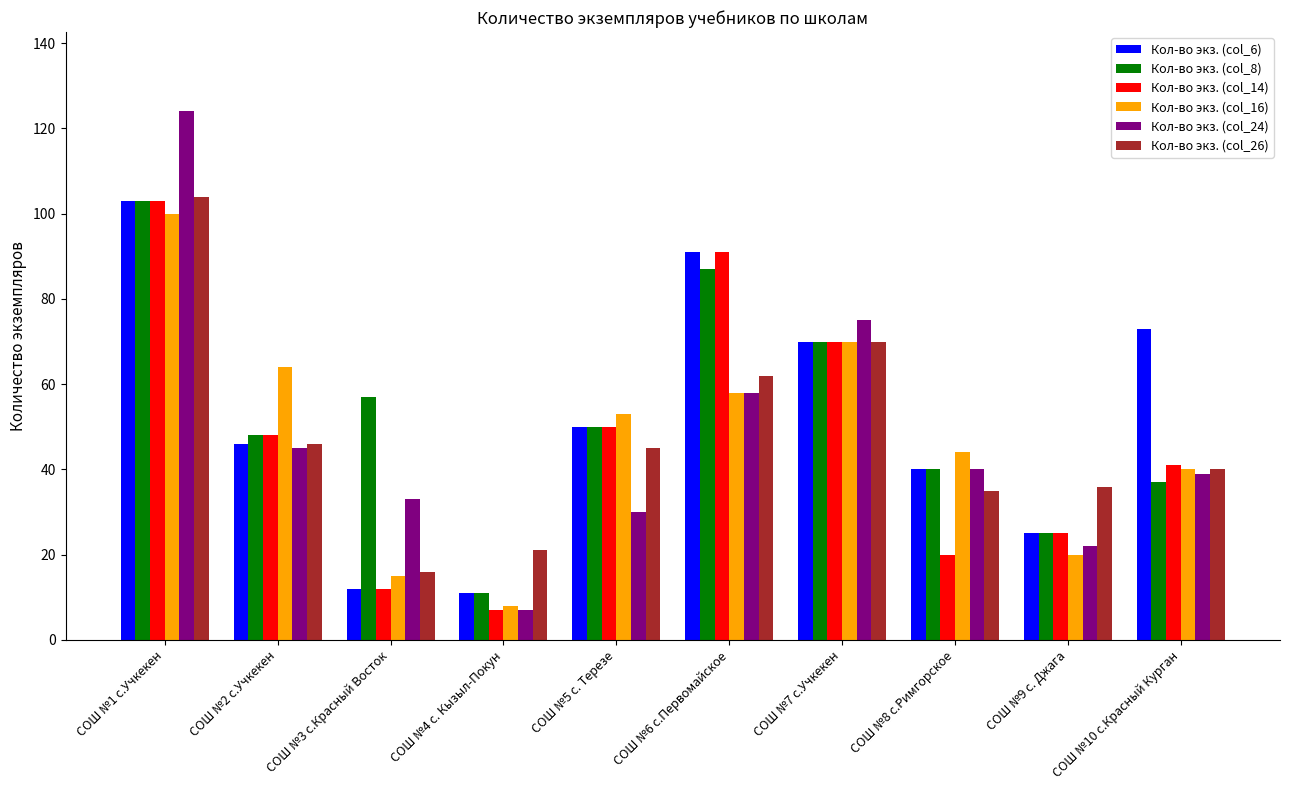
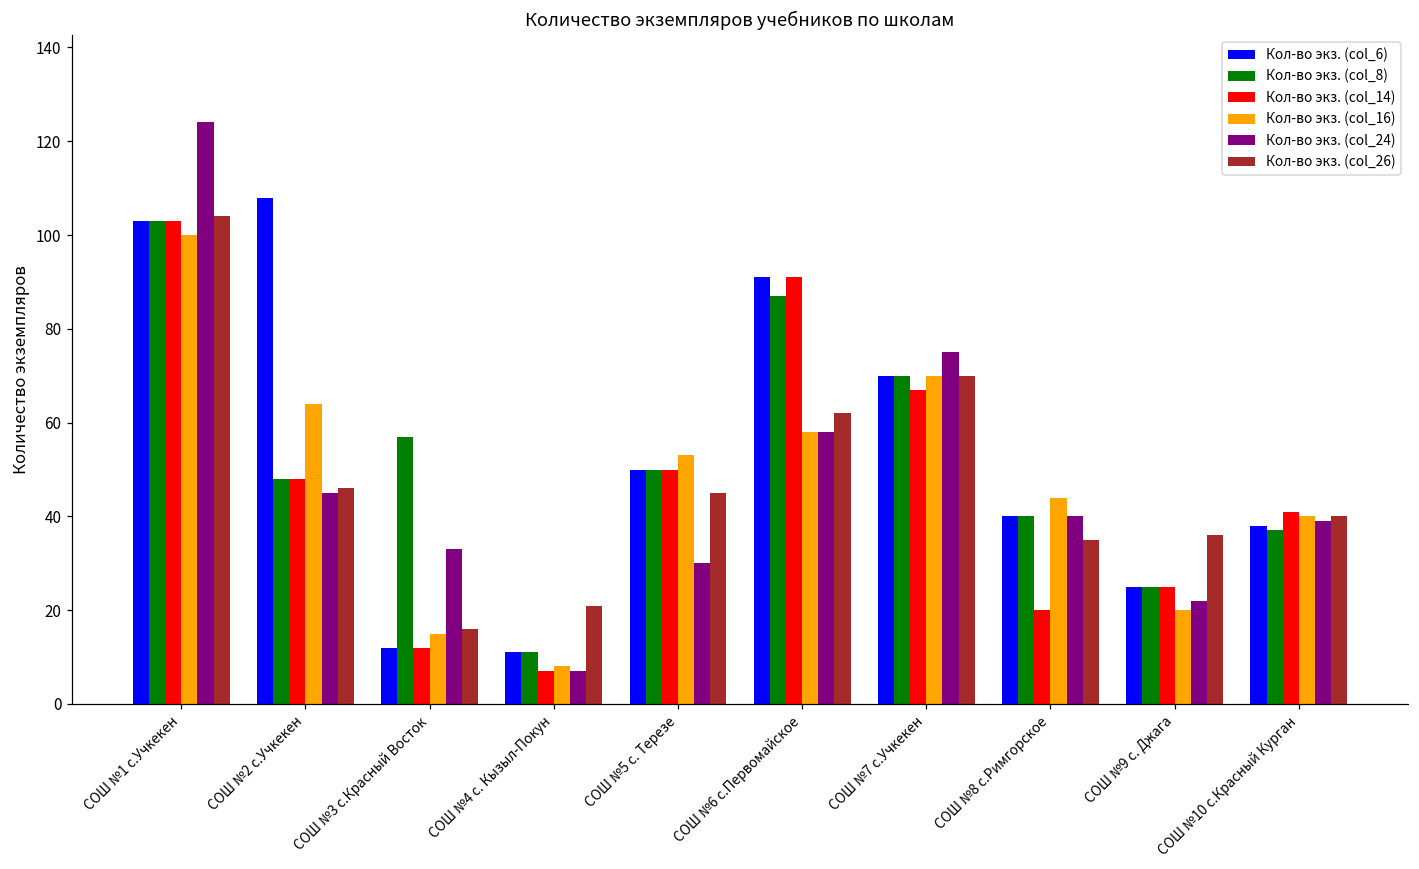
Кол-во экз. (col_6), СОШ №2 с.Учкекен: 46 -> 108
Кол-во экз. (col_14), СОШ №7 с.Учкекен: 70 -> 67
Кол-во экз. (col_6), СОШ №10 с.Красный Курган: 73 -> 38
